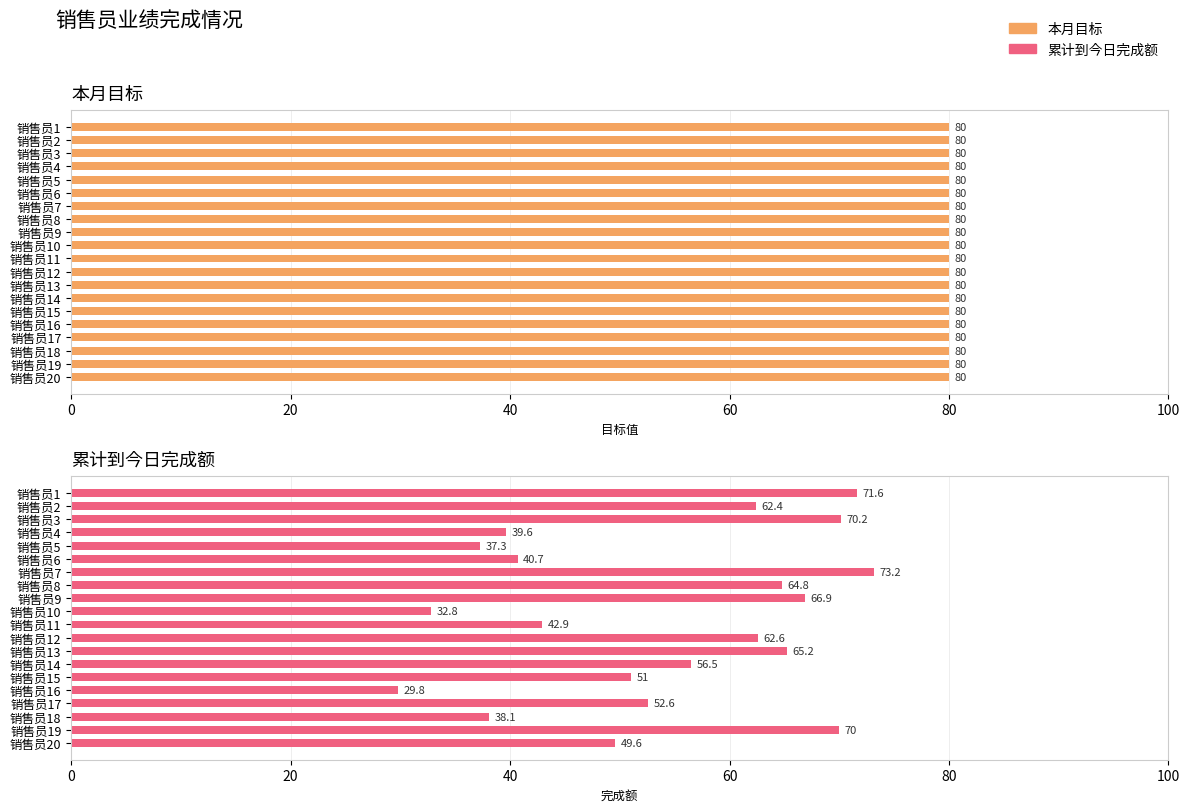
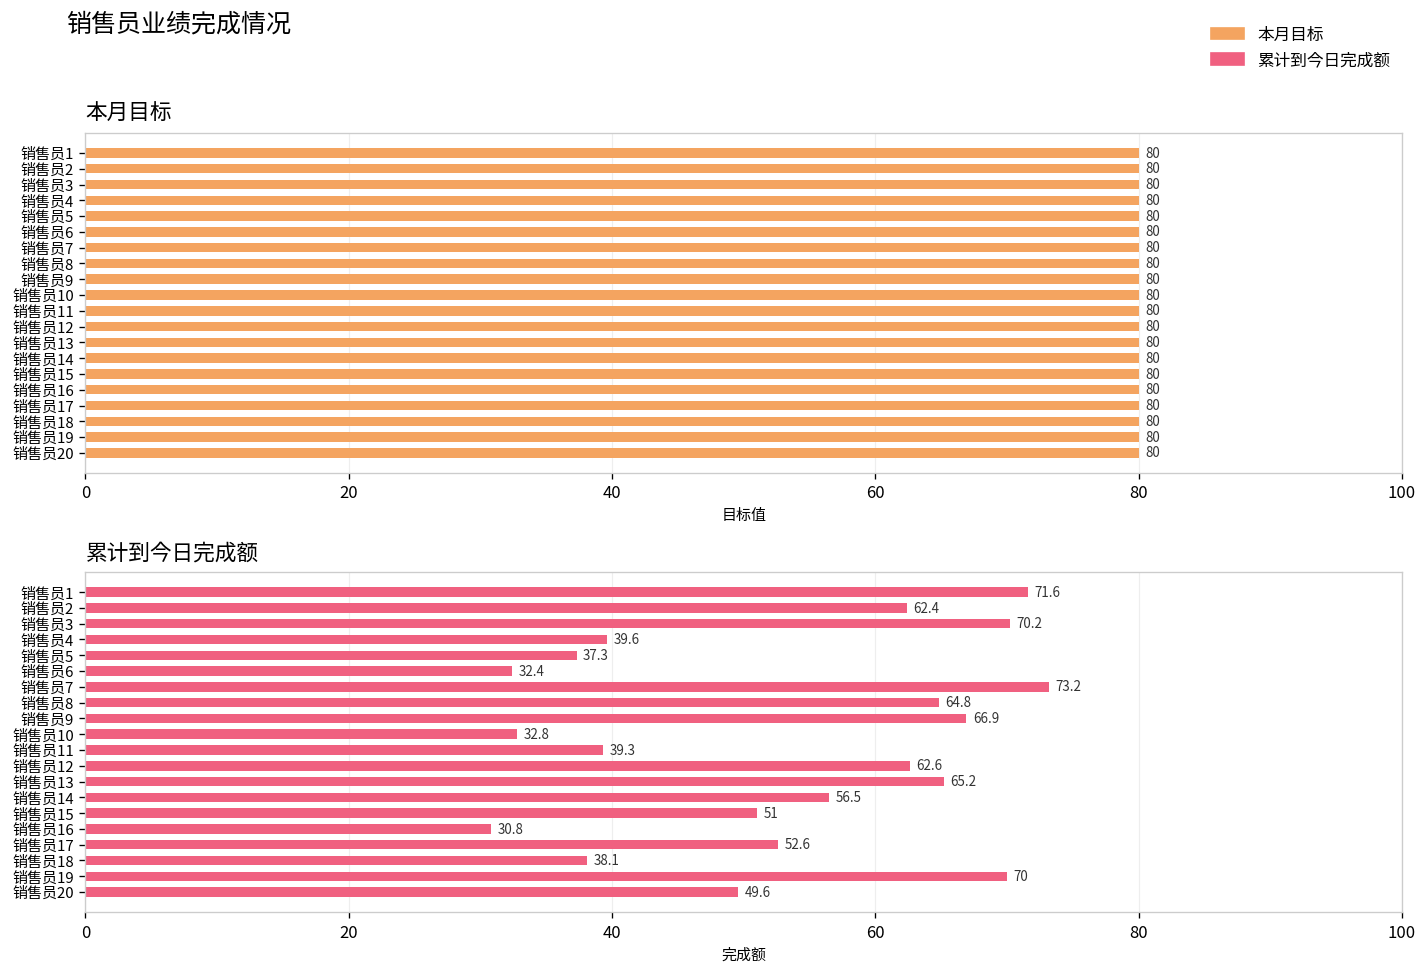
累计到今日完成额, 销售员6: 40.7 -> 32.4
累计到今日完成额, 销售员11: 42.9 -> 39.3
累计到今日完成额, 销售员16: 29.8 -> 30.8
